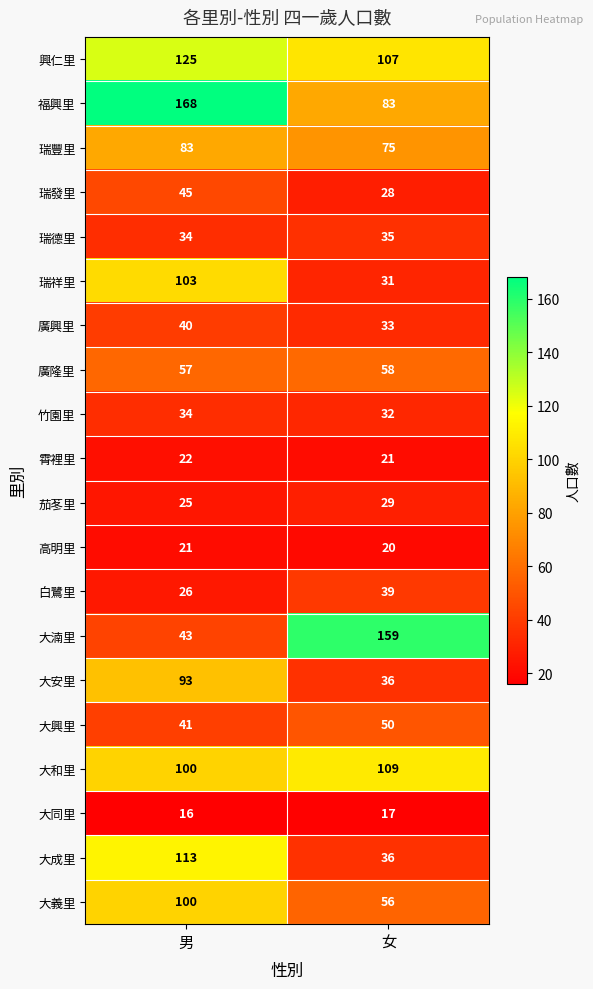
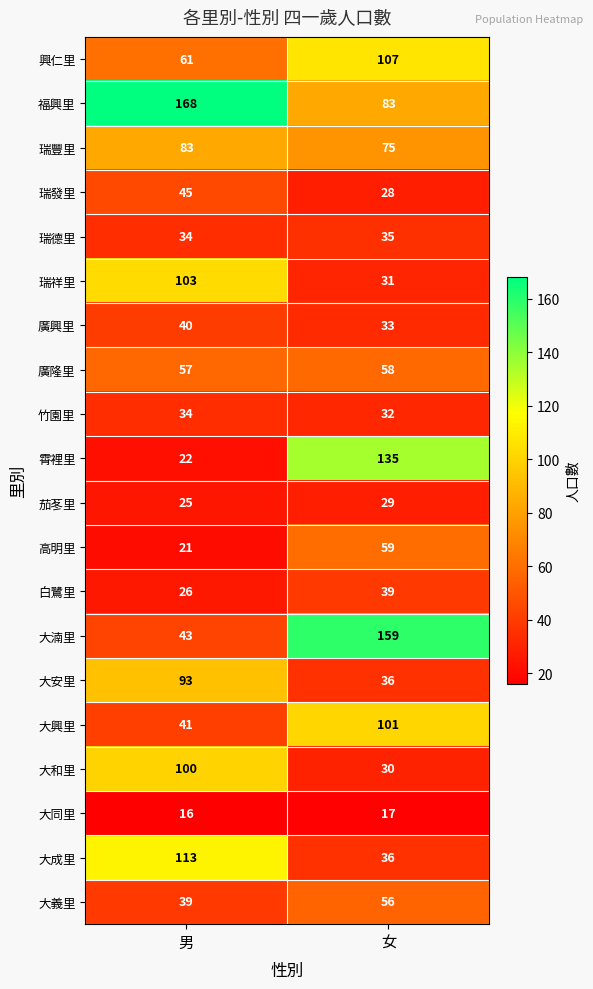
興仁里, 男: 125 -> 61
霄裡里, 女: 21 -> 135
高明里, 女: 20 -> 59
大興里, 女: 50 -> 101
大和里, 女: 109 -> 30
大義里, 男: 100 -> 39
